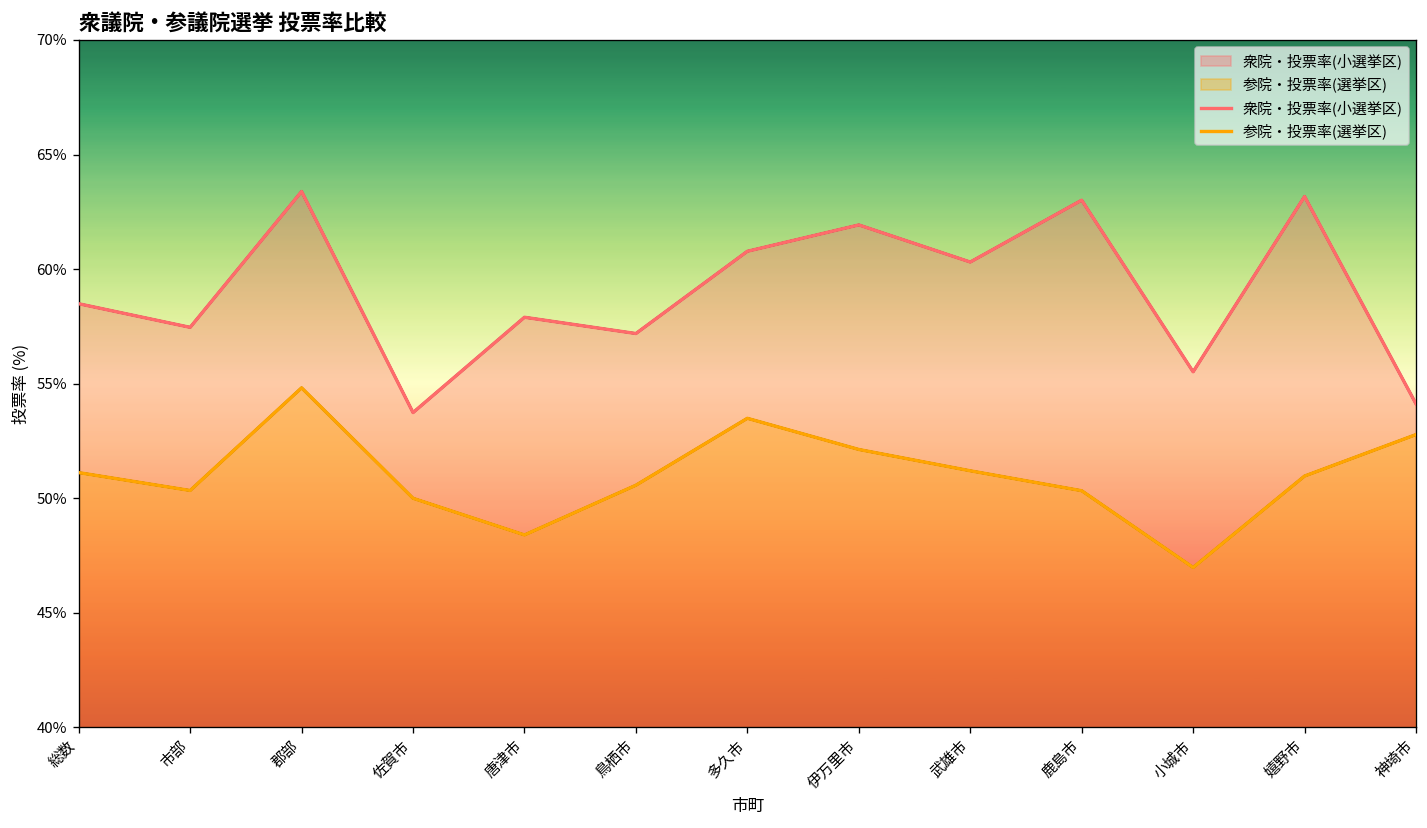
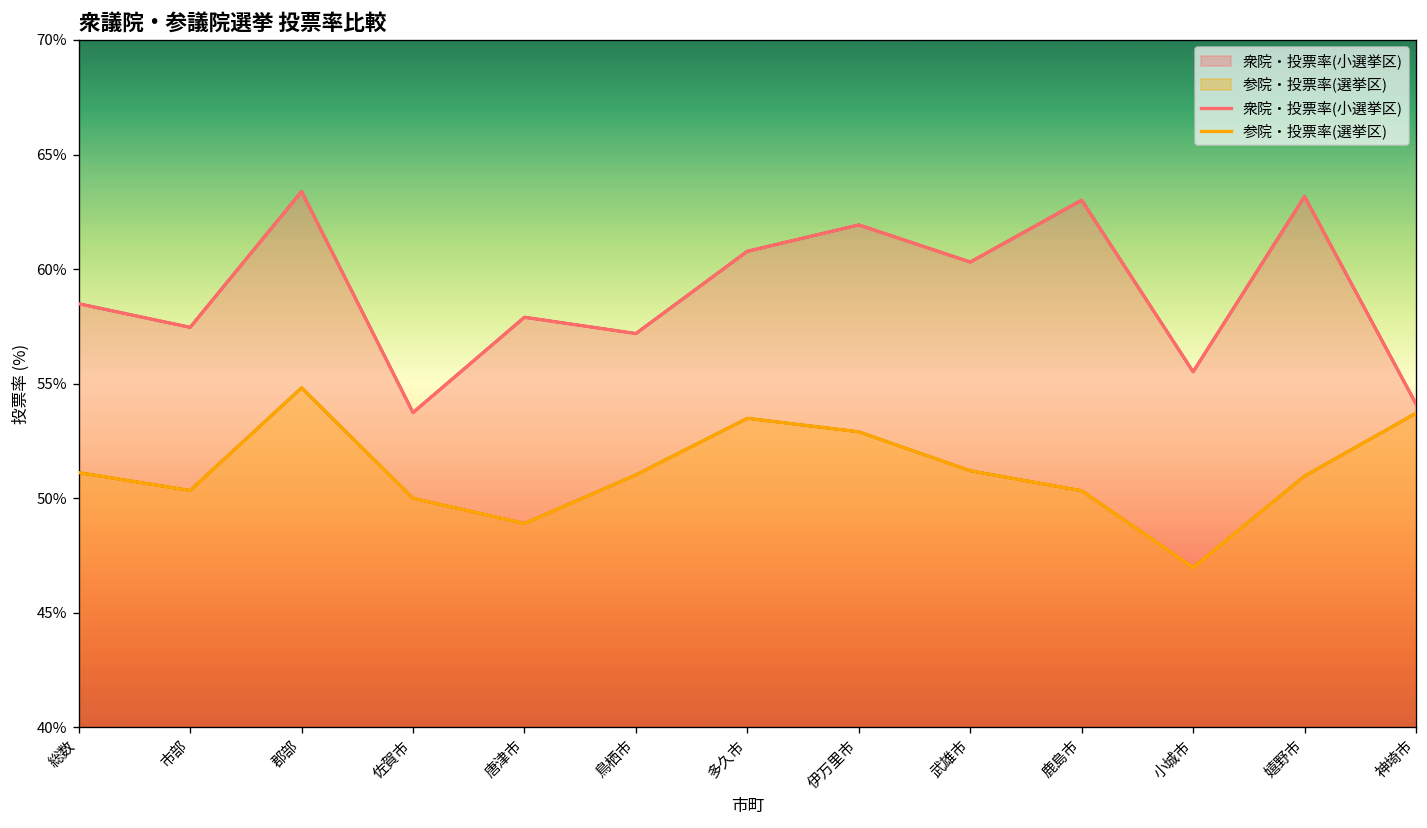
参院・投票率(選挙区), 唐津市: 48.4% -> 48.9%
参院・投票率(選挙区), 鳥栖市: 50.6% -> 51.0%
参院・投票率(選挙区), 伊万里市: 52.1% -> 52.9%
参院・投票率(選挙区), 神埼市: 52.8% -> 53.7%
